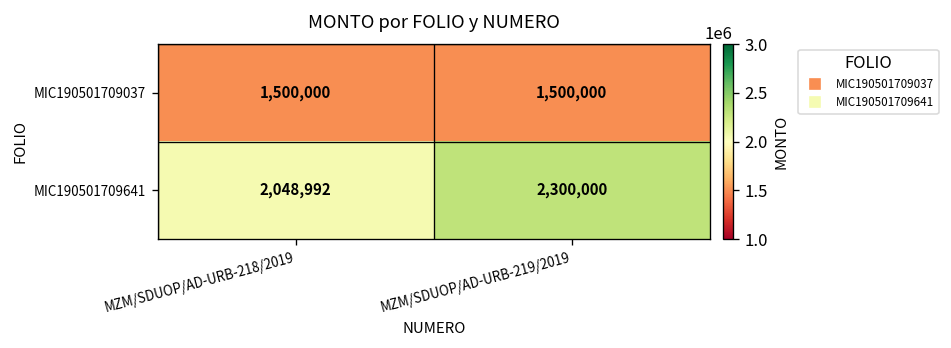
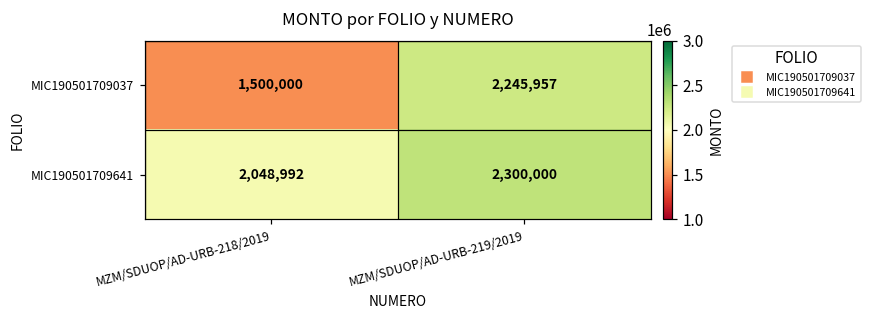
MIC190501709037, MZM/SDUOP/AD-URB-219/2019: 1,500,000 -> 2,245,957
